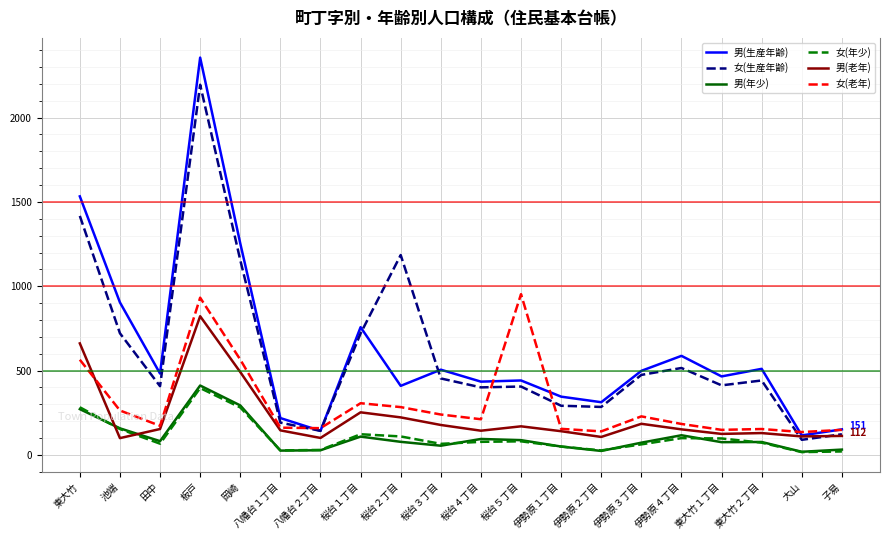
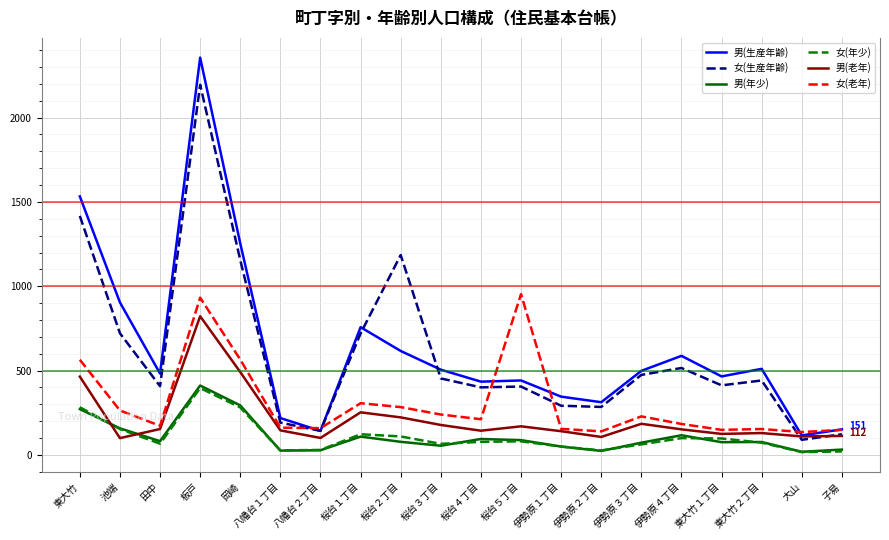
男(老年), 東大竹: 660 -> 460
男(生産年齢), 桜台２丁目: 410 -> 620
